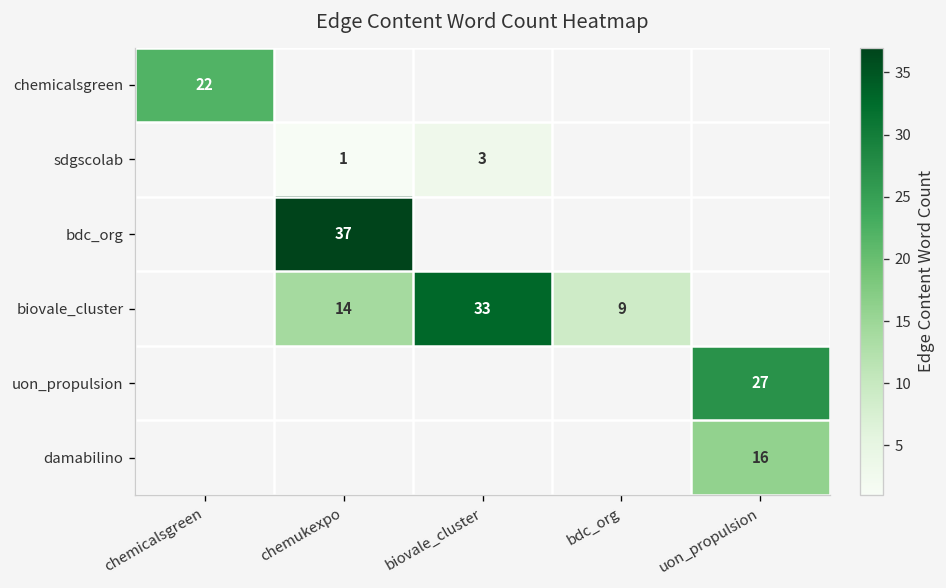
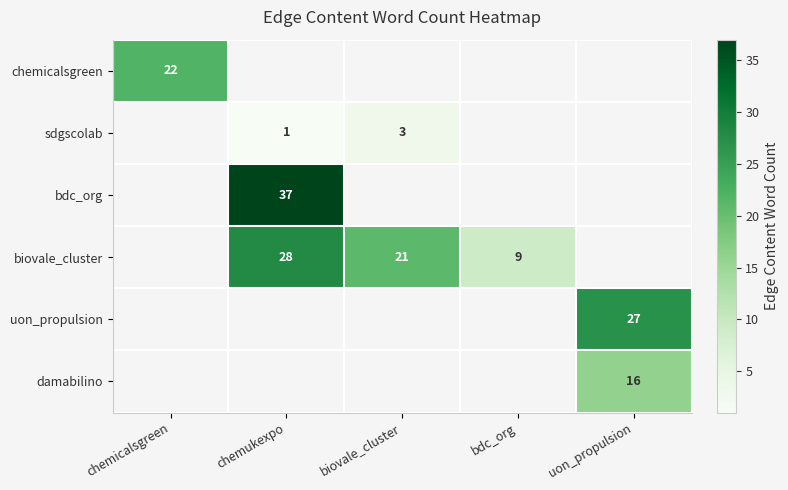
biovale_cluster, chemukexpo: 14 -> 28
biovale_cluster, biovale_cluster: 33 -> 21
